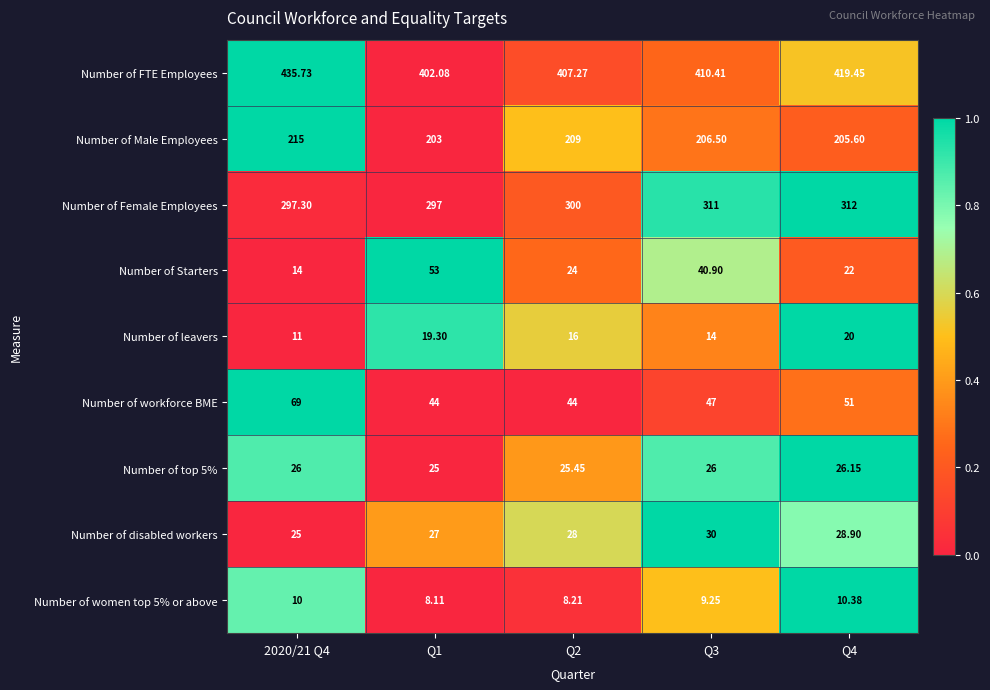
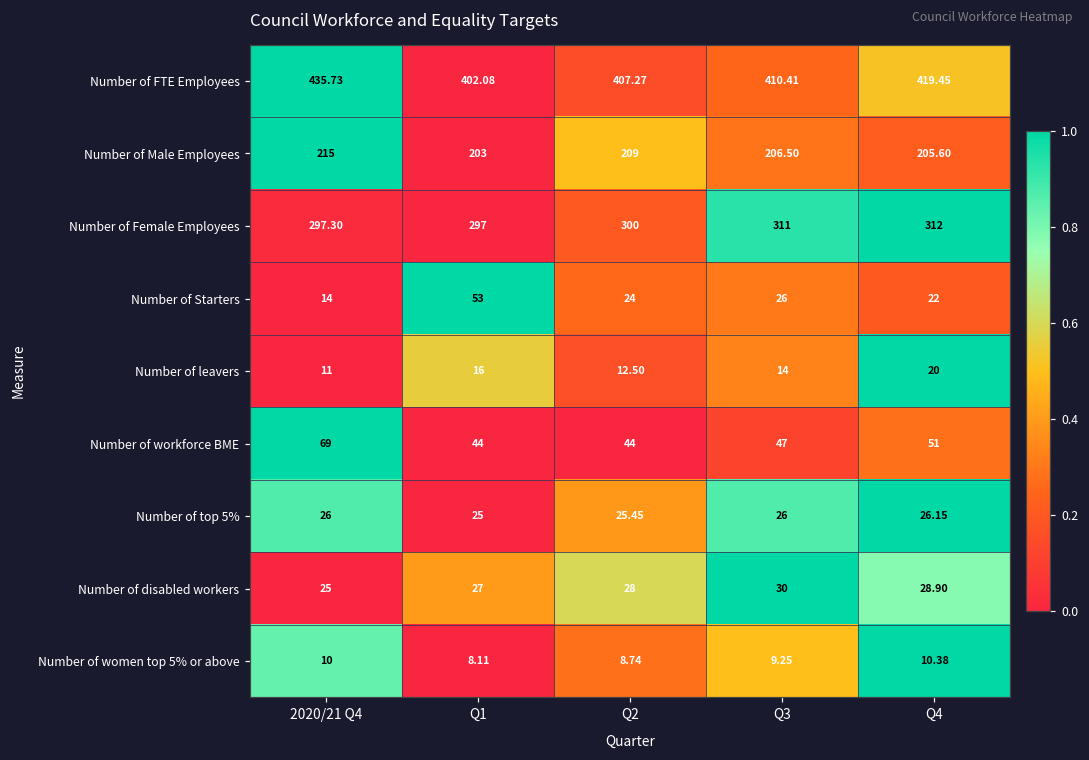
Number of Starters, Q3: 40.90 -> 26
Number of leavers, Q1: 19.30 -> 16
Number of leavers, Q2: 16 -> 12.50
Number of women top 5% or above, Q2: 8.21 -> 8.74
